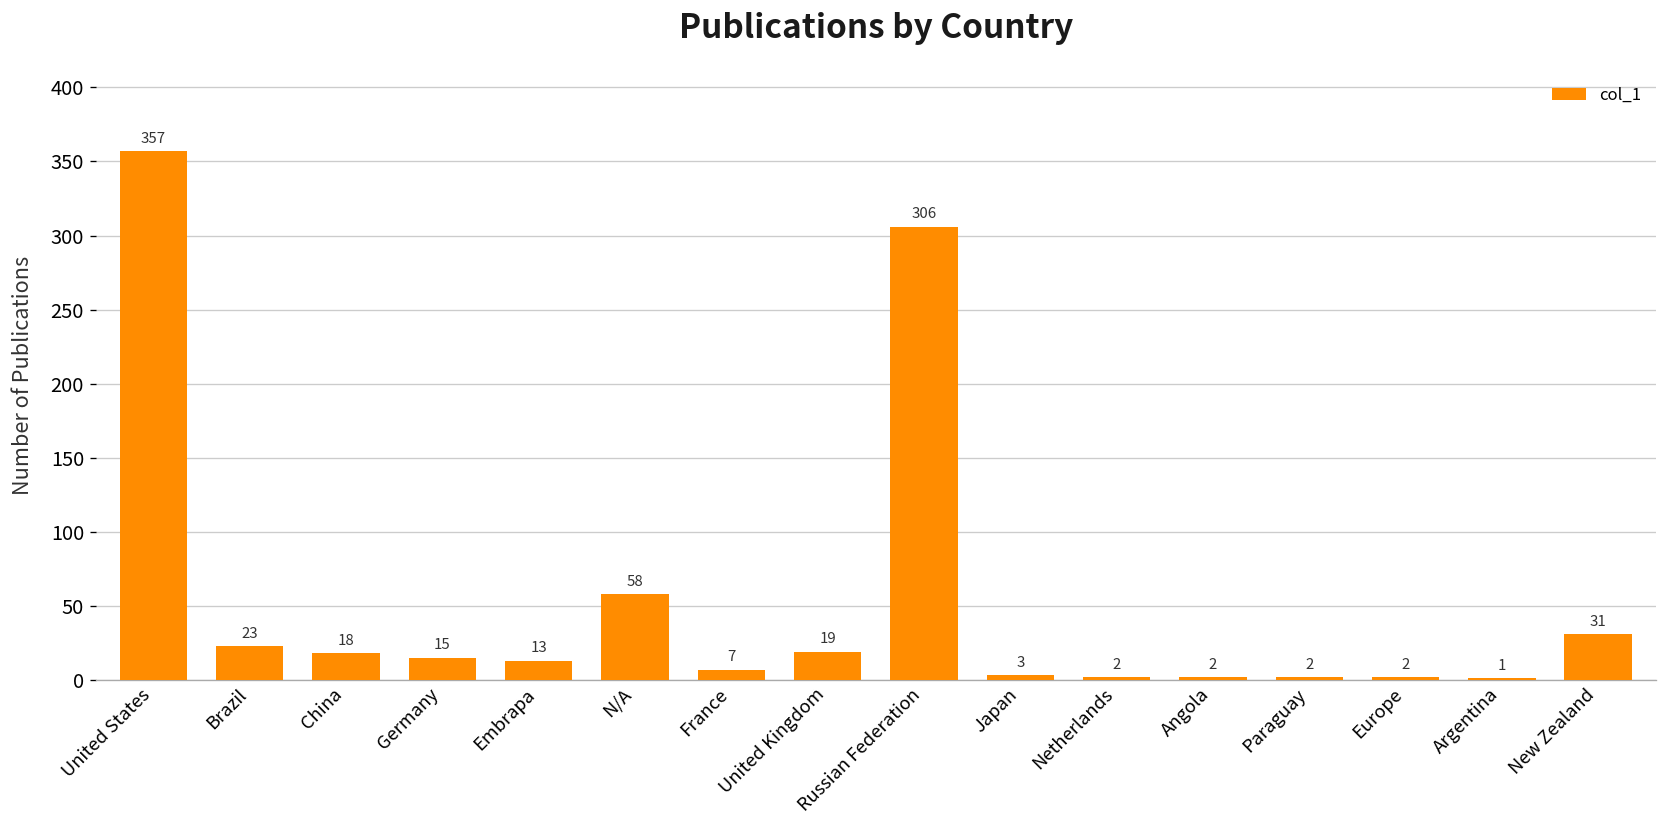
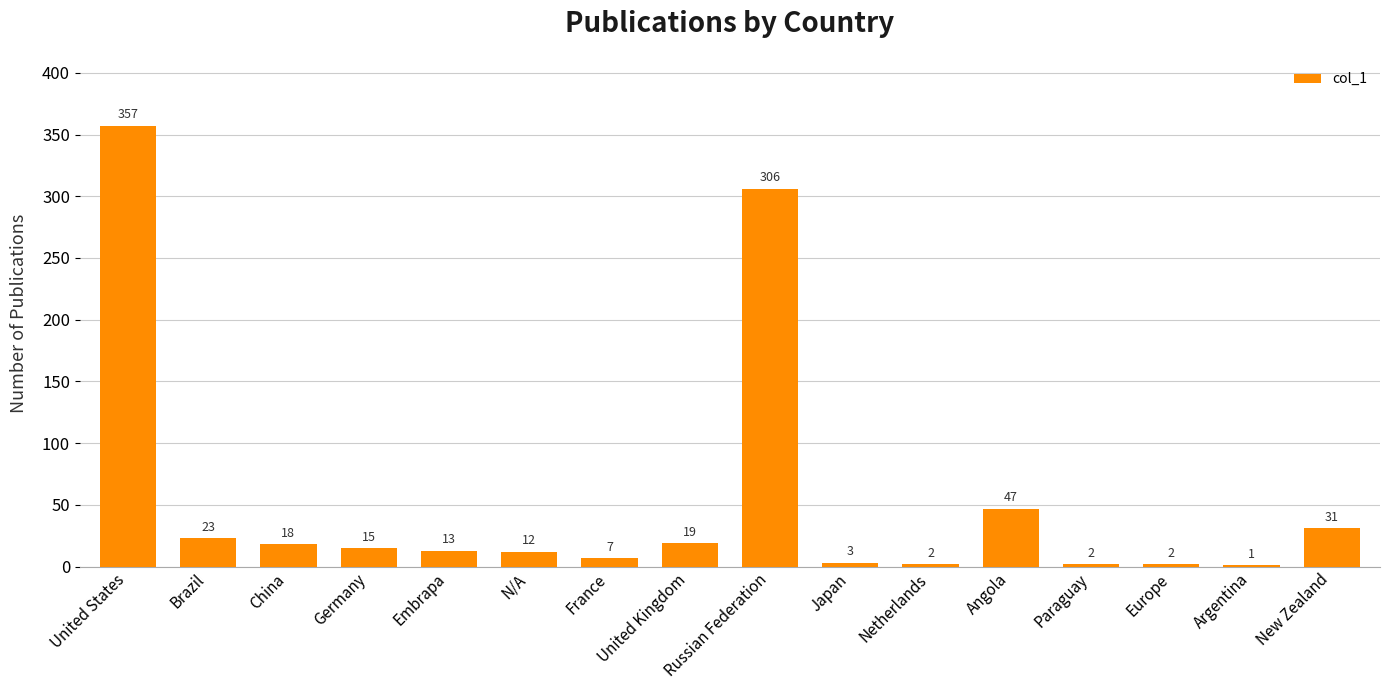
N/A: 58 -> 12
Angola: 2 -> 47
